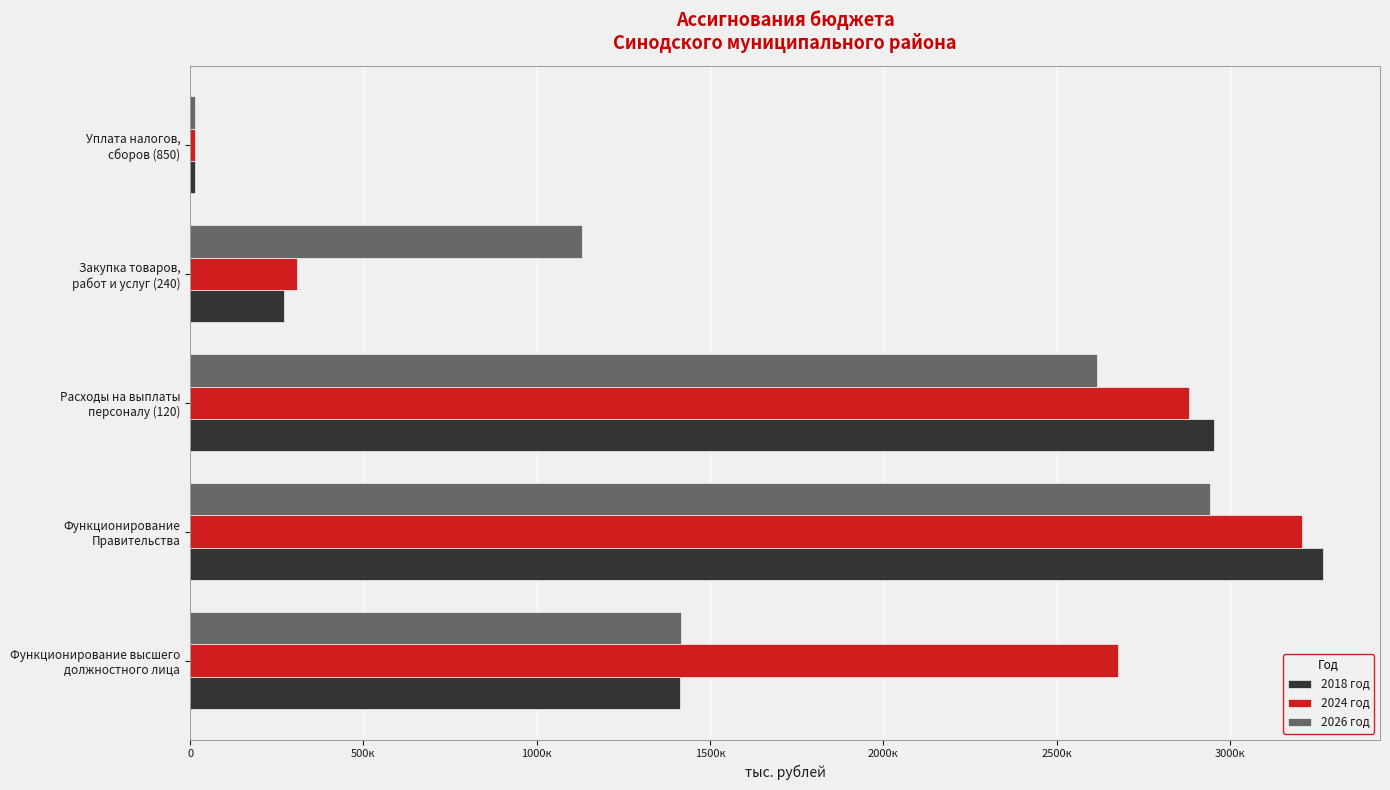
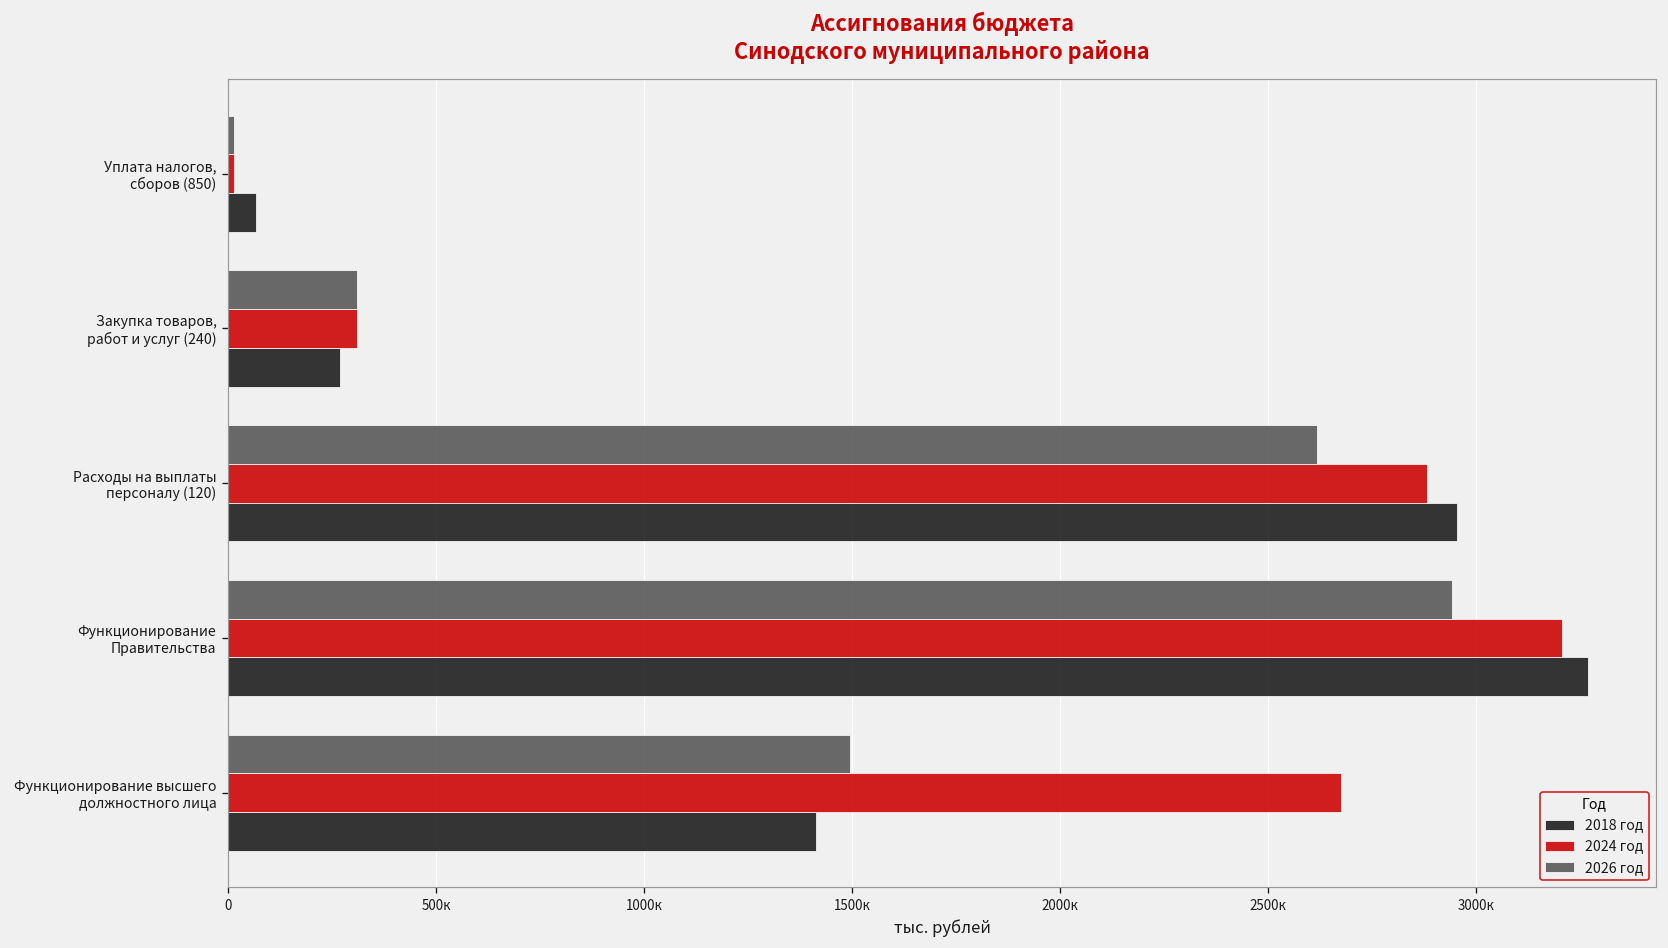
2018 год, Уплата налогов, сборов (850): 20к -> 70к
2026 год, Закупка товаров, работ и услуг (240): 1130к -> 310к
2026 год, Функционирование высшего должностного лица: 1420к -> 1500к
